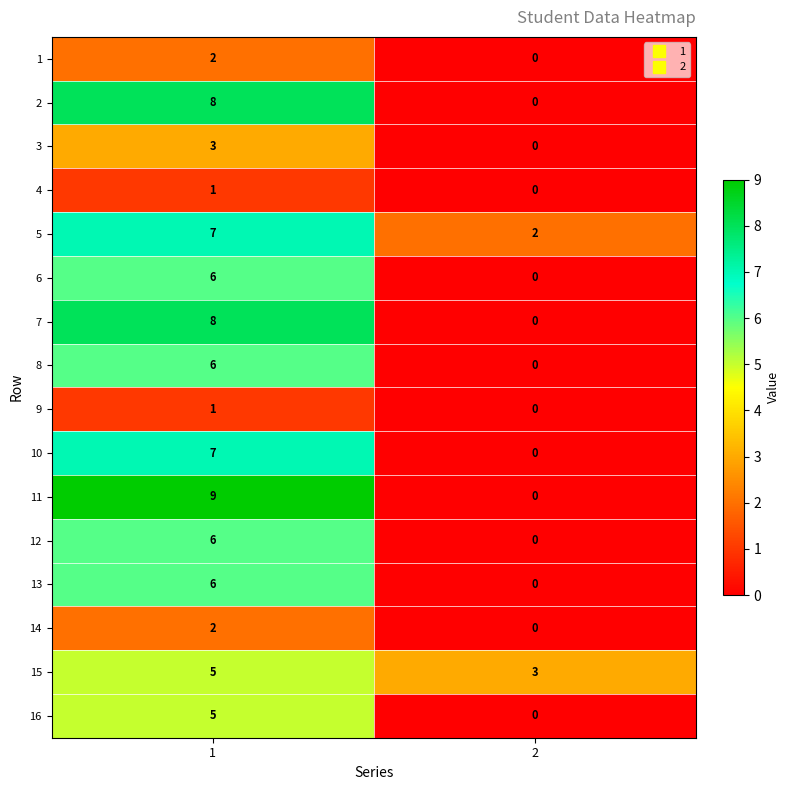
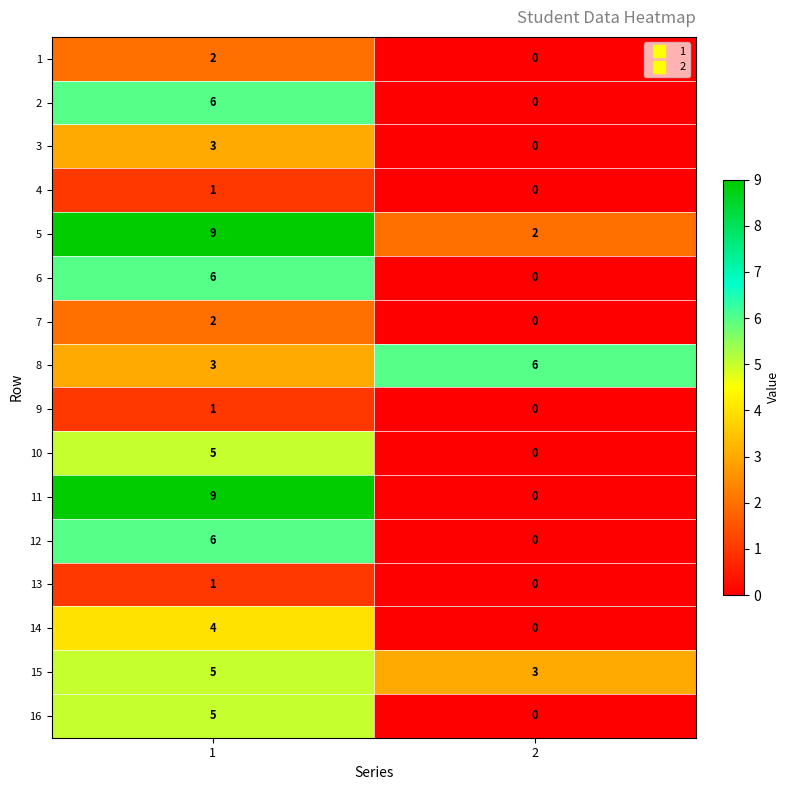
2, 1: 8 -> 6
5, 1: 7 -> 9
7, 1: 8 -> 2
8, 1: 6 -> 3
8, 2: 0 -> 6
10, 1: 7 -> 5
13, 1: 6 -> 1
14, 1: 2 -> 4
